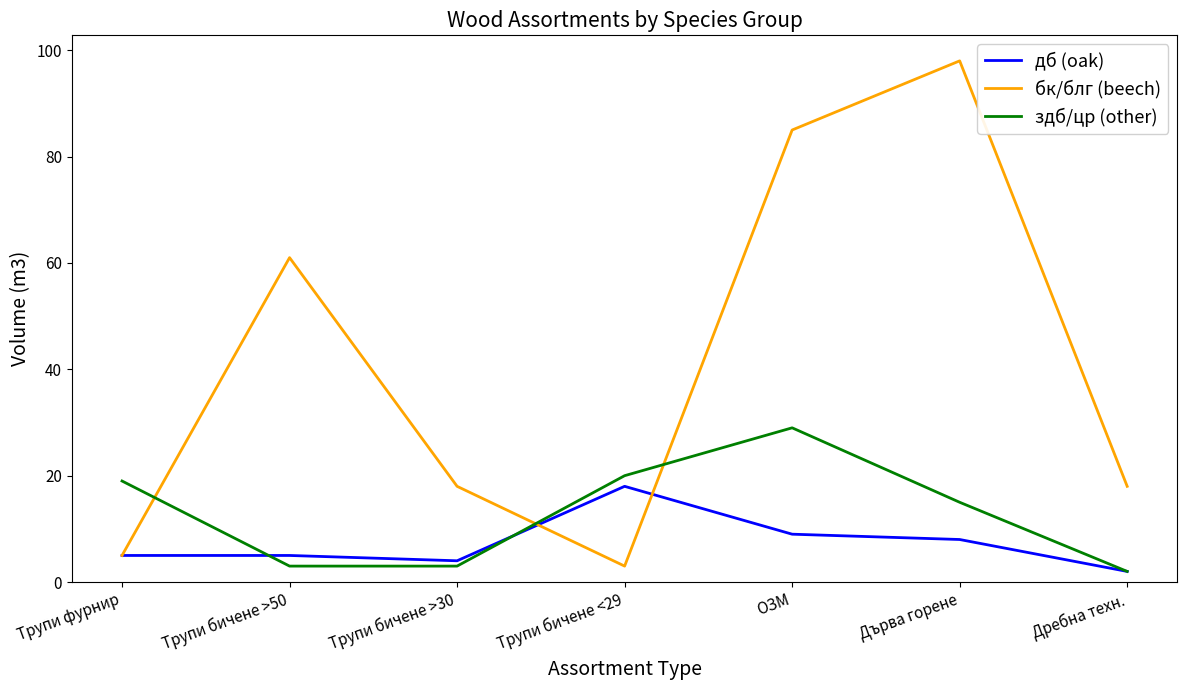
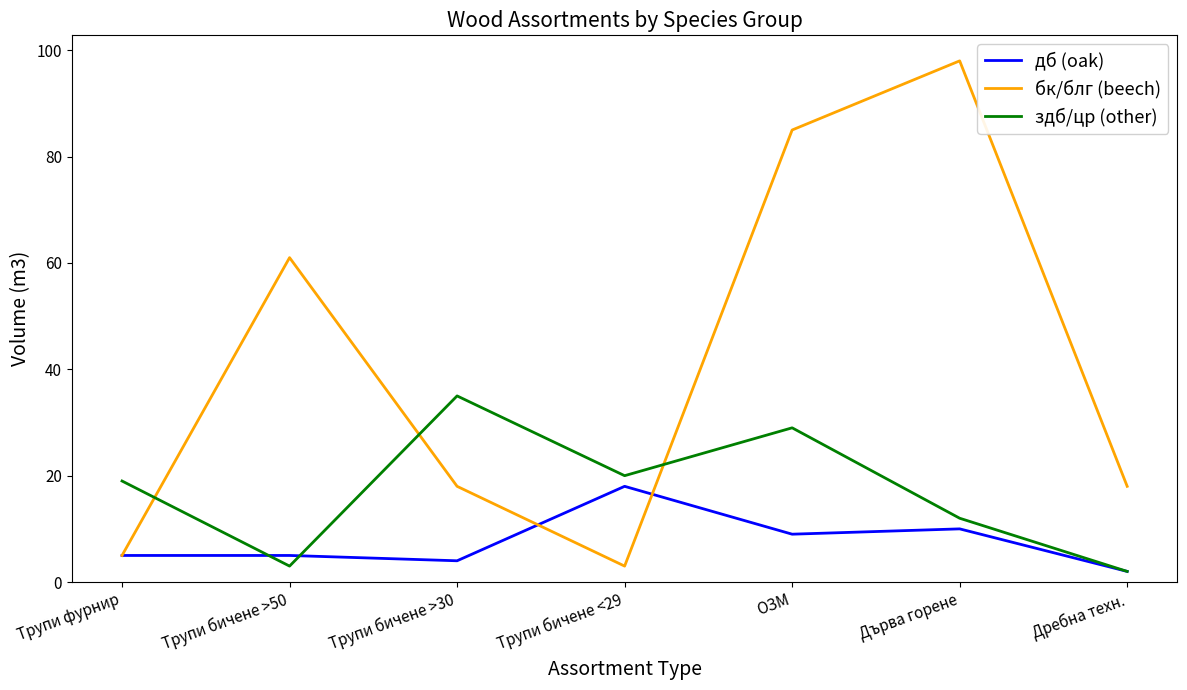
здб/цр (other), Трупи бичене >30: 3 -> 35
дб (oak), Дърва горене: 8 -> 10
здб/цр (other), Дърва горене: 15 -> 12
